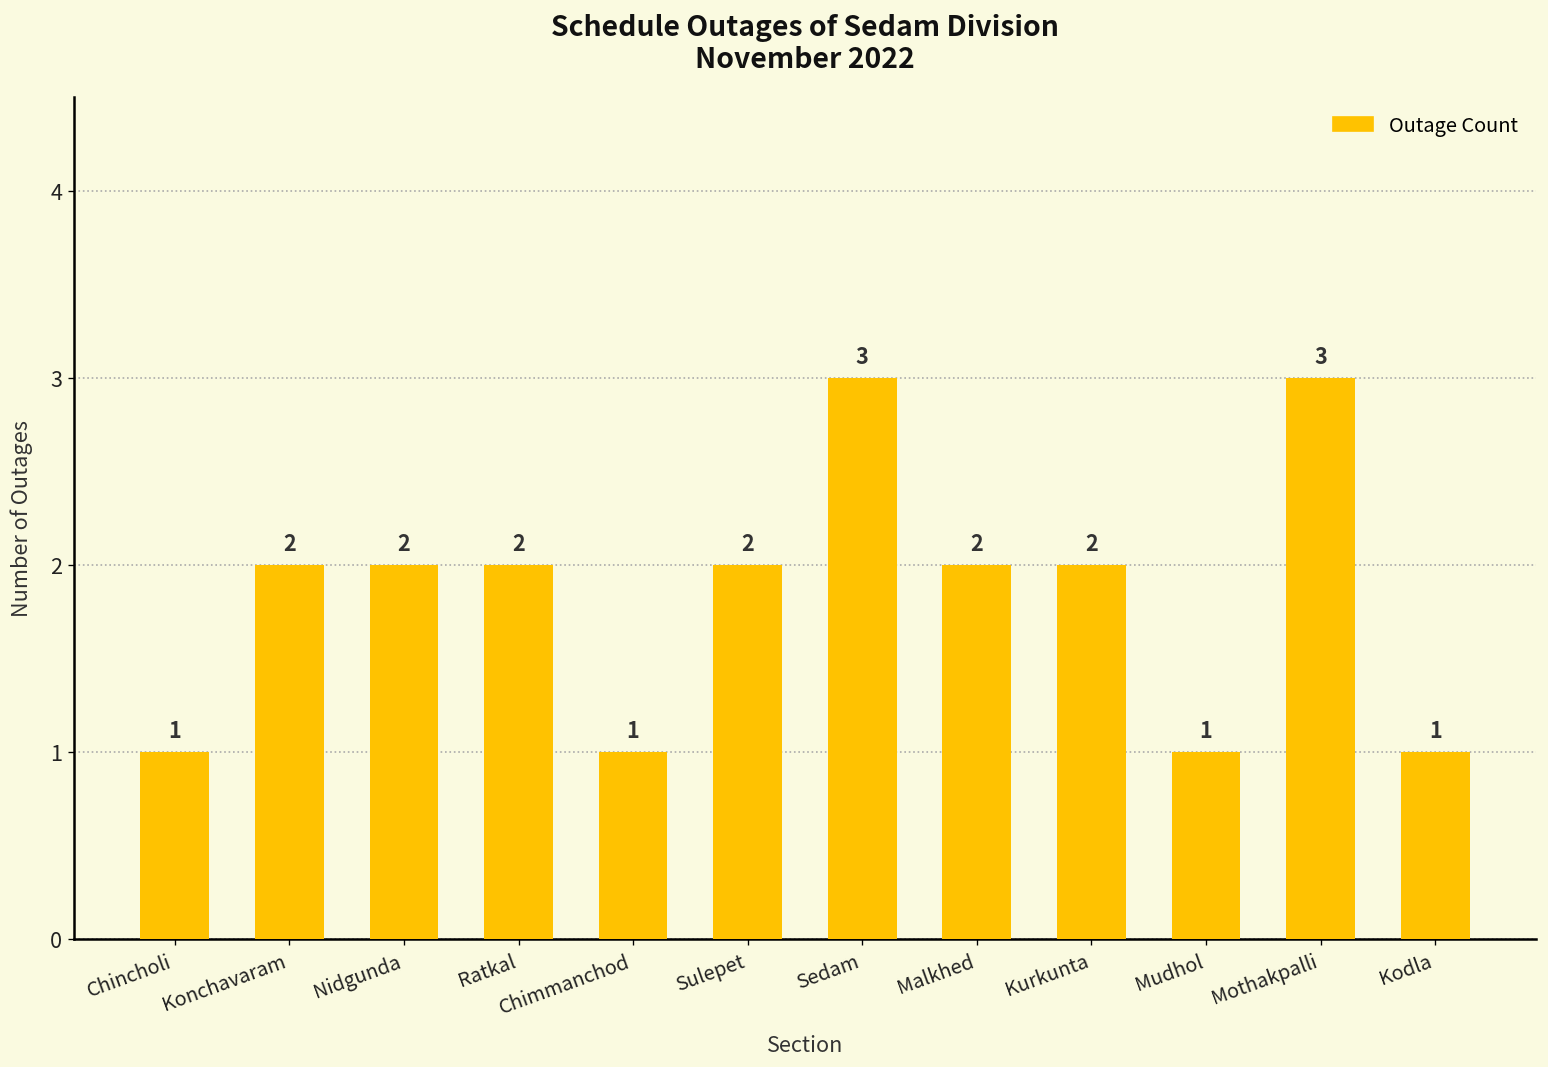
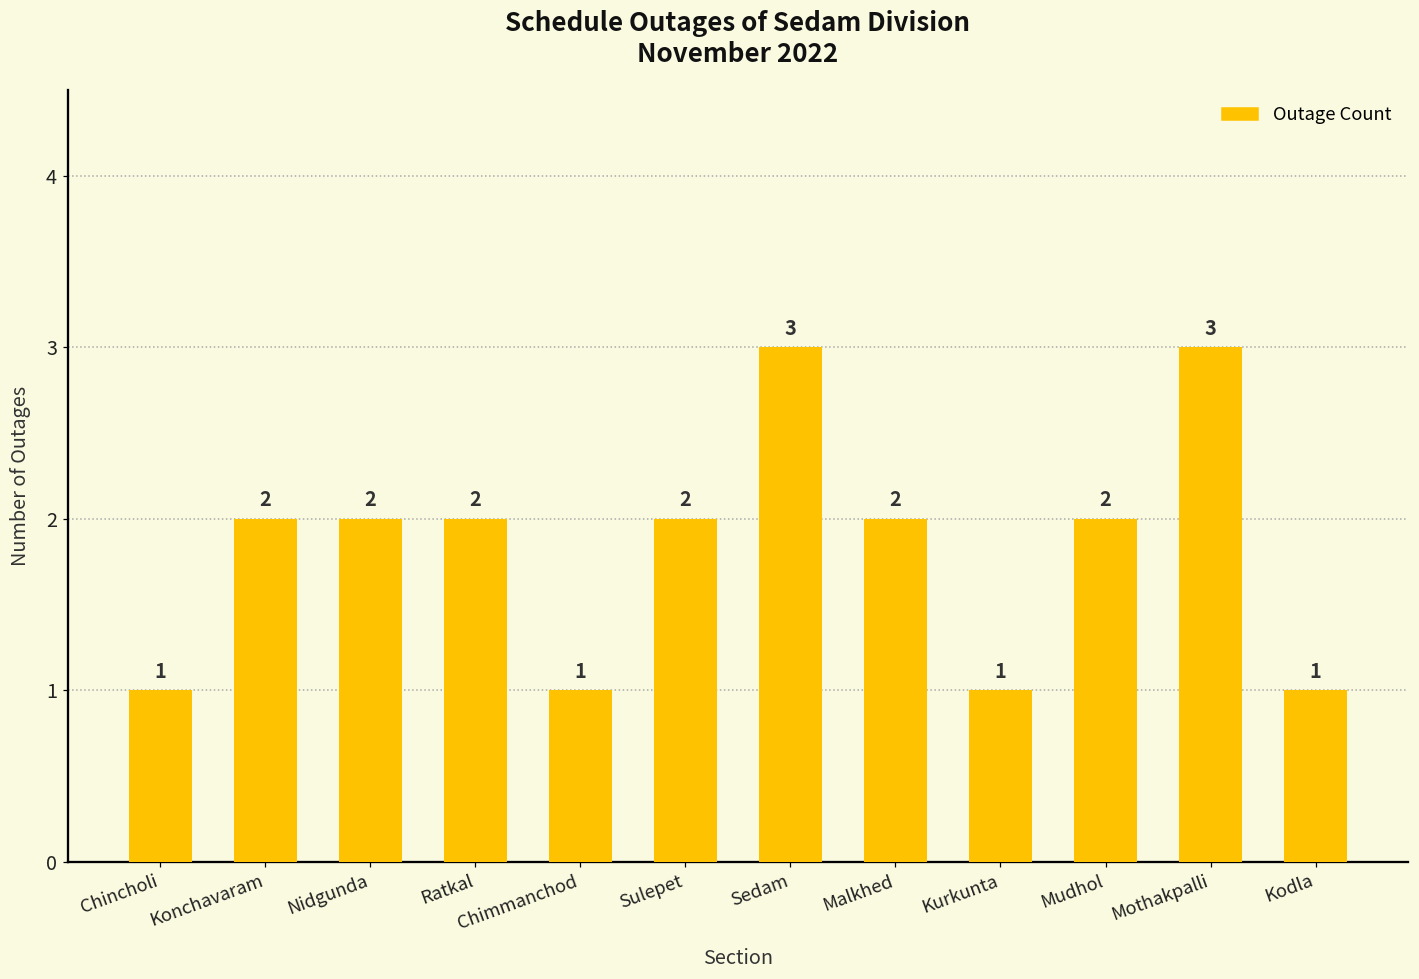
Kurkunta: 2 -> 1
Mudhol: 1 -> 2
